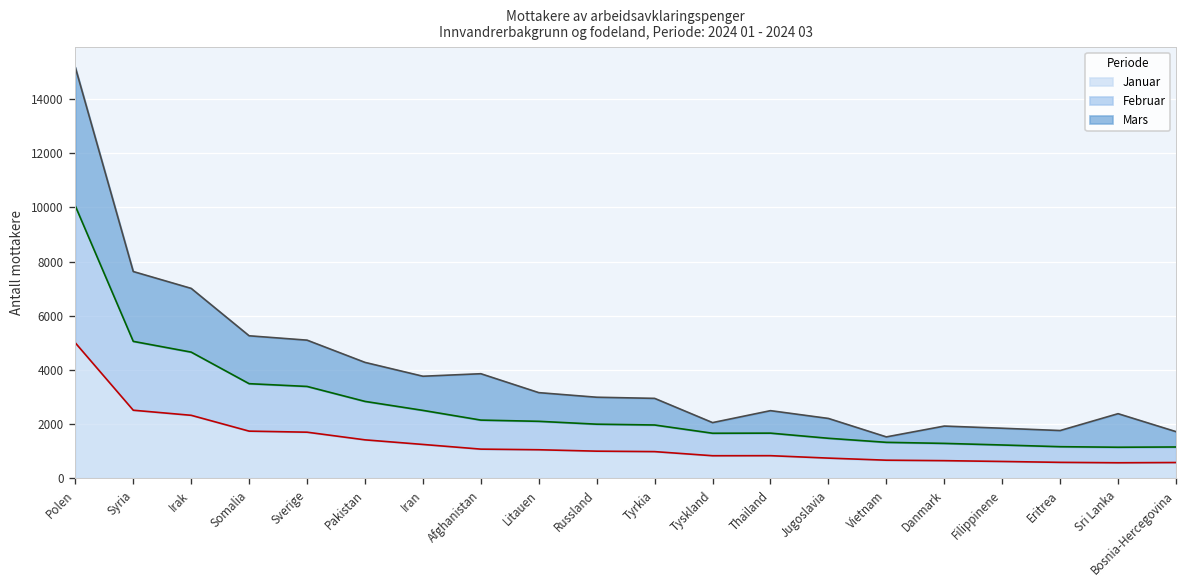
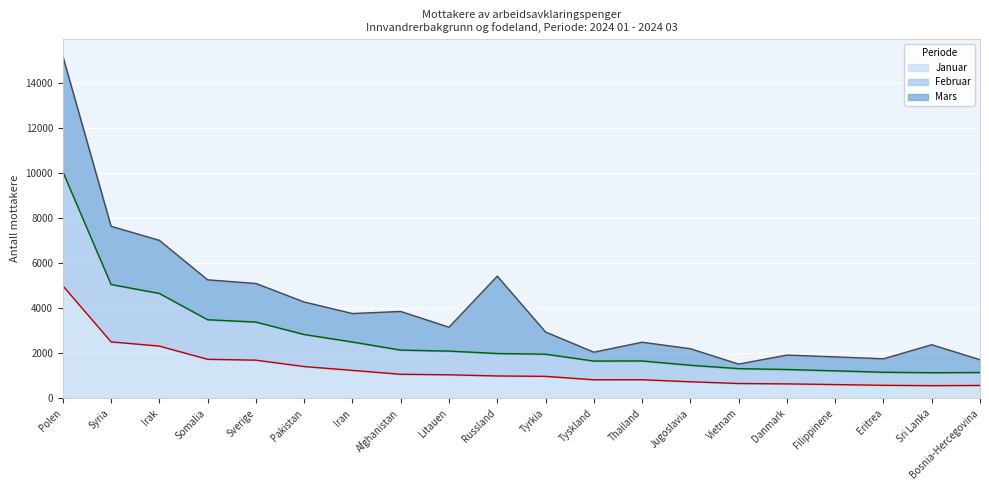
Mars, Russland: 1000 -> 3400
